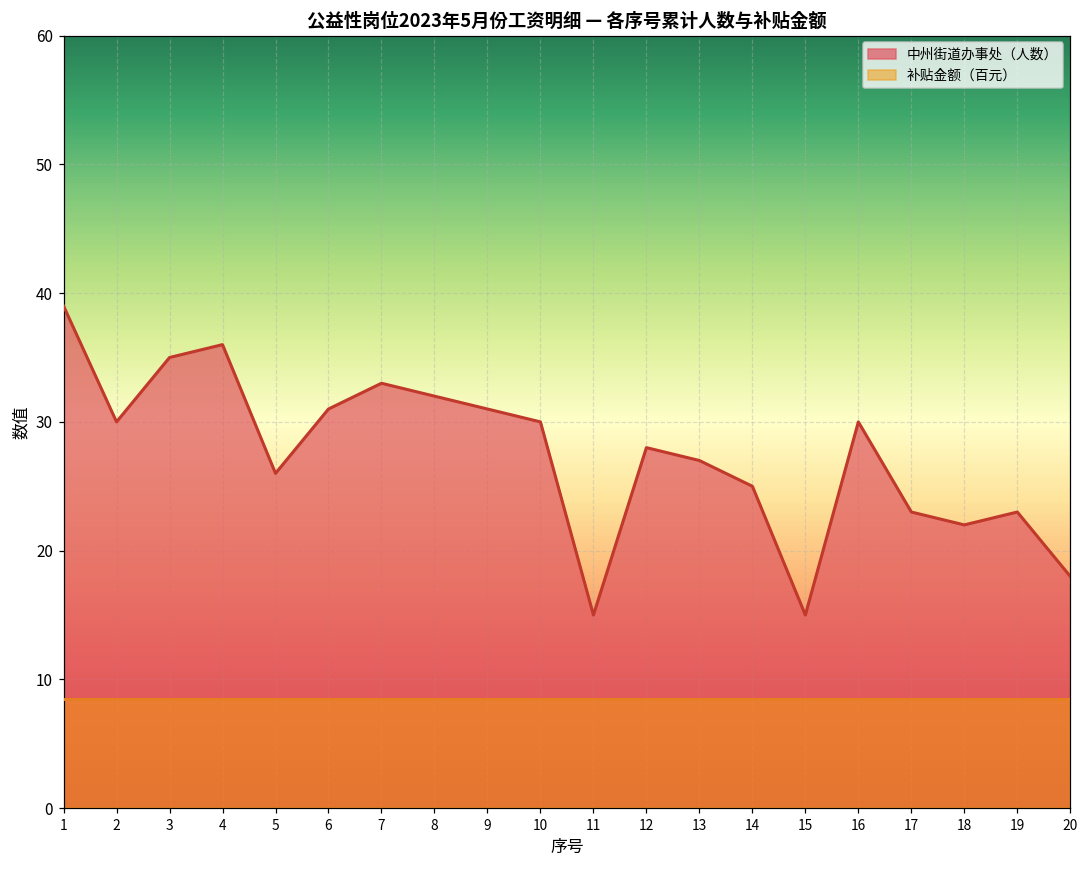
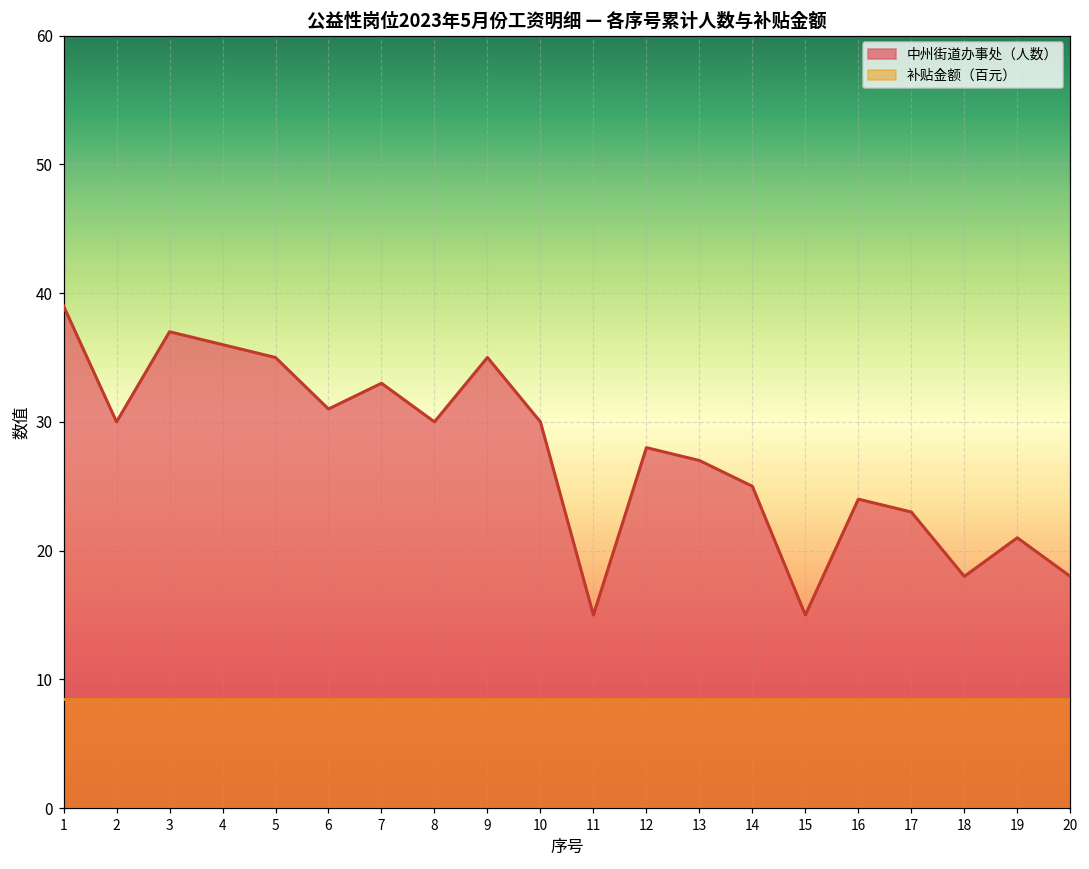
中州街道办事处（人数）, 3: 35 -> 37
中州街道办事处（人数）, 5: 26 -> 35
中州街道办事处（人数）, 8: 32 -> 30
中州街道办事处（人数）, 9: 31 -> 35
中州街道办事处（人数）, 16: 30 -> 24
中州街道办事处（人数）, 18: 22 -> 18
中州街道办事处（人数）, 19: 23 -> 21
